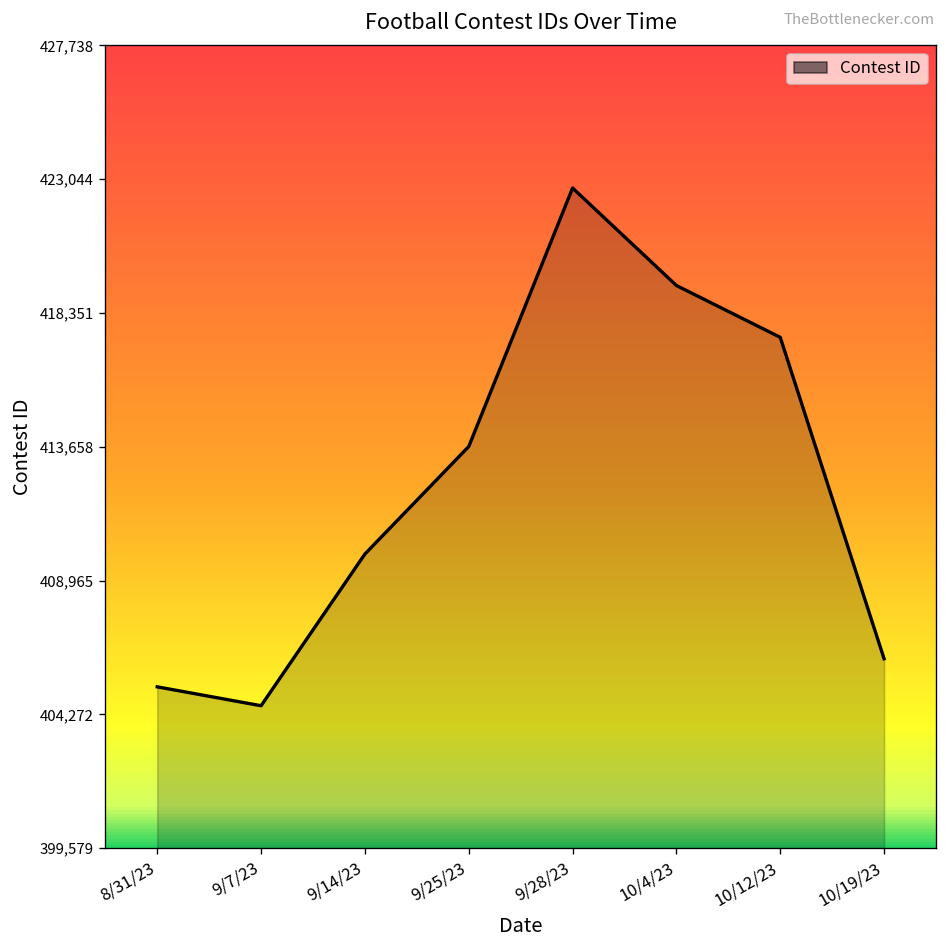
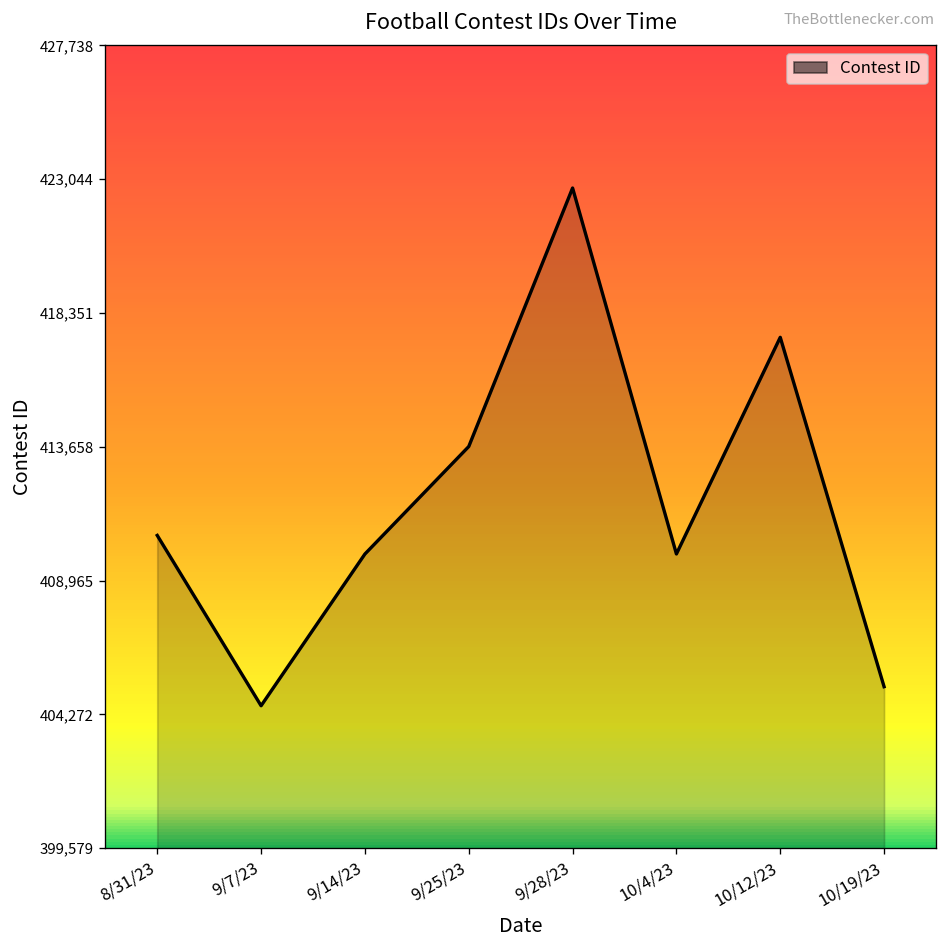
8/31/23: 405,200 -> 410,600
10/4/23: 419,300 -> 409,900
10/19/23: 406,200 -> 405,200
